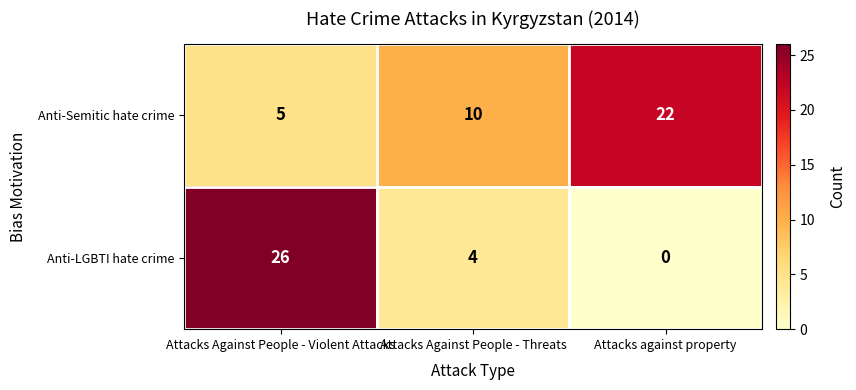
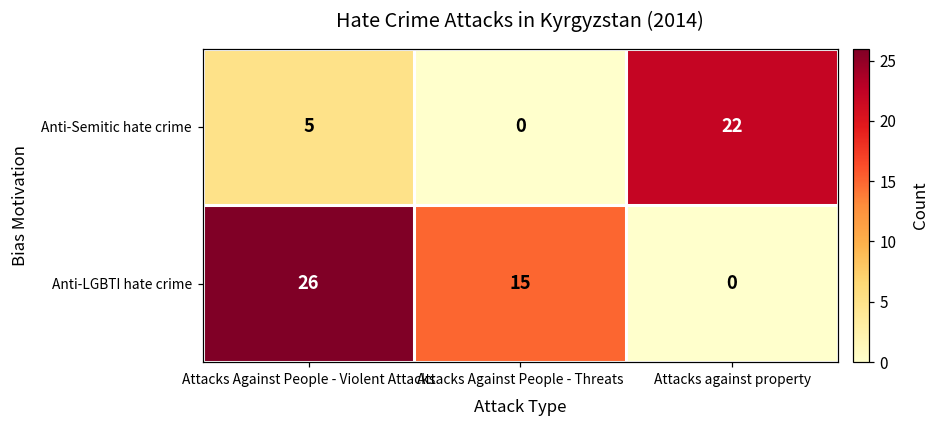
Anti-Semitic hate crime, Attacks Against People - Threats: 10 -> 0
Anti-LGBTI hate crime, Attacks Against People - Threats: 4 -> 15
